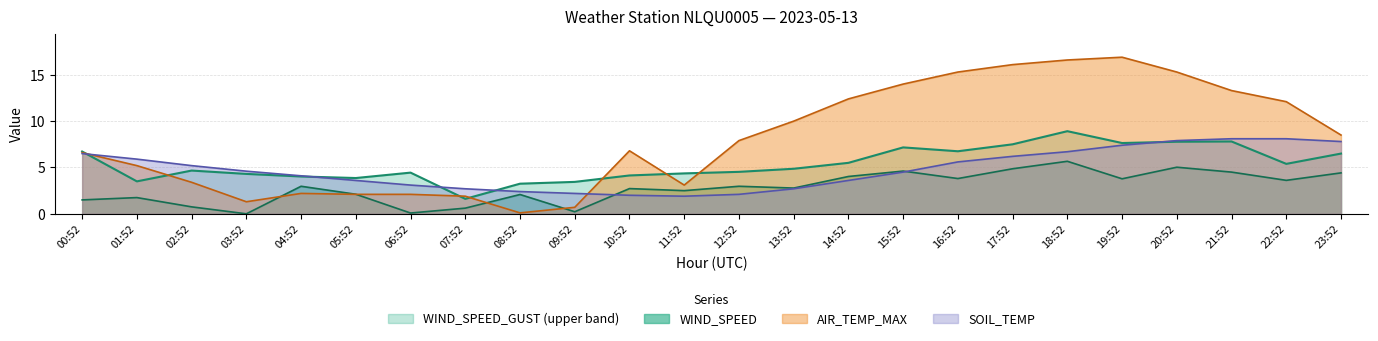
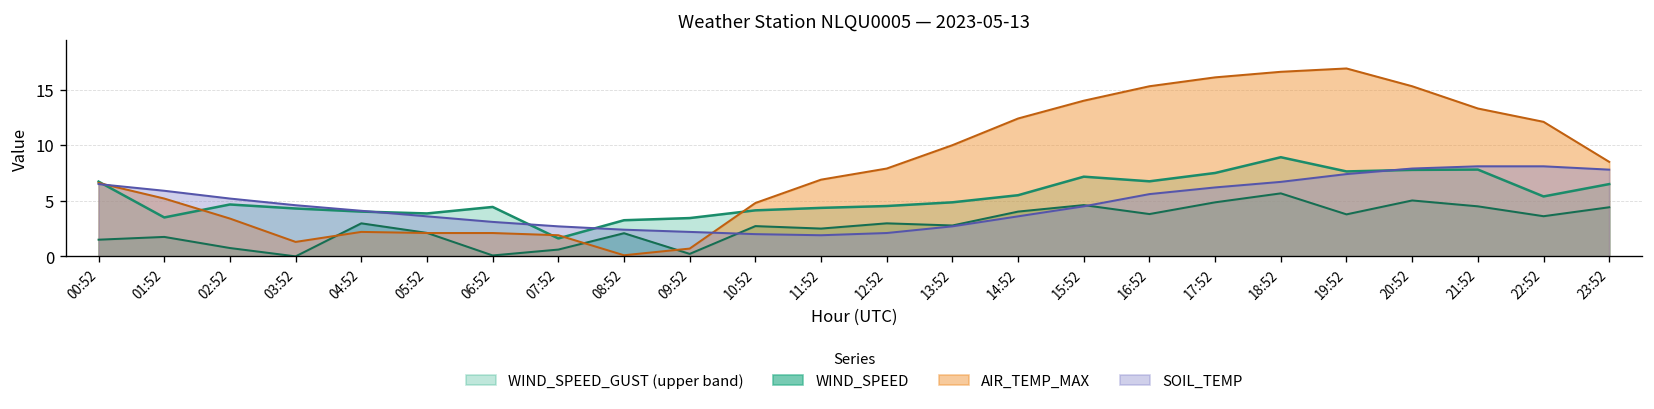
AIR_TEMP_MAX, 10:52: 7 -> 5
AIR_TEMP_MAX, 11:52: 3 -> 7
